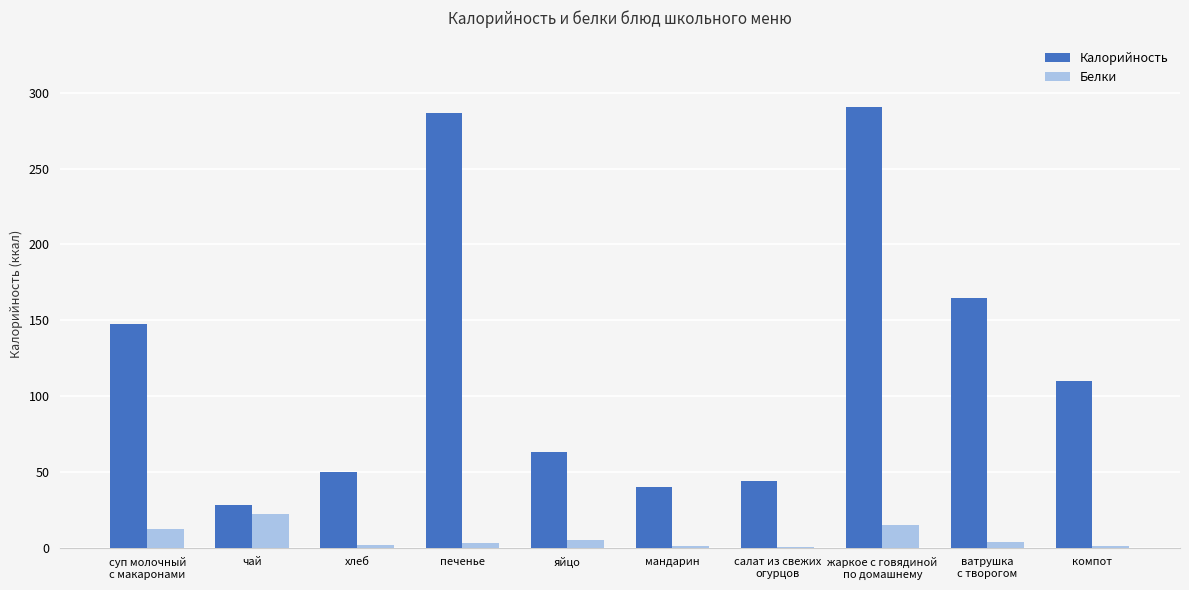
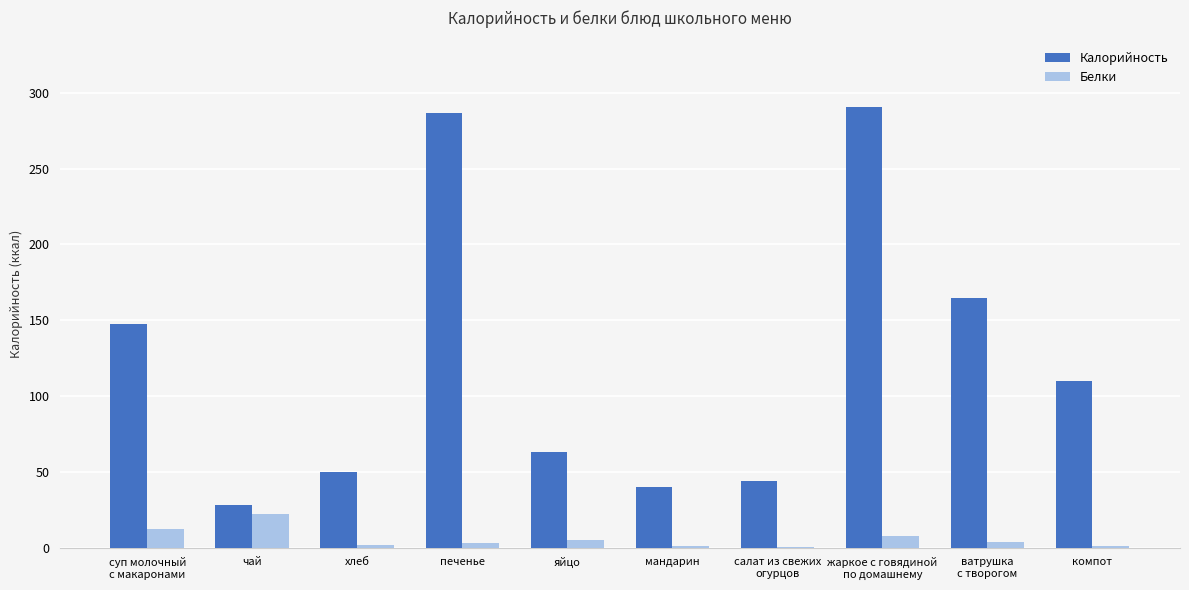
Белки, жаркое с говядиной по домашнему: 15 -> 8
